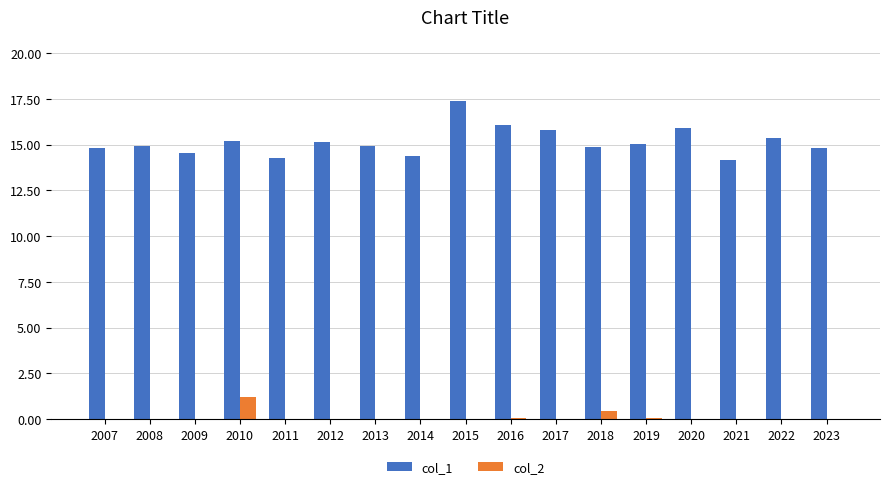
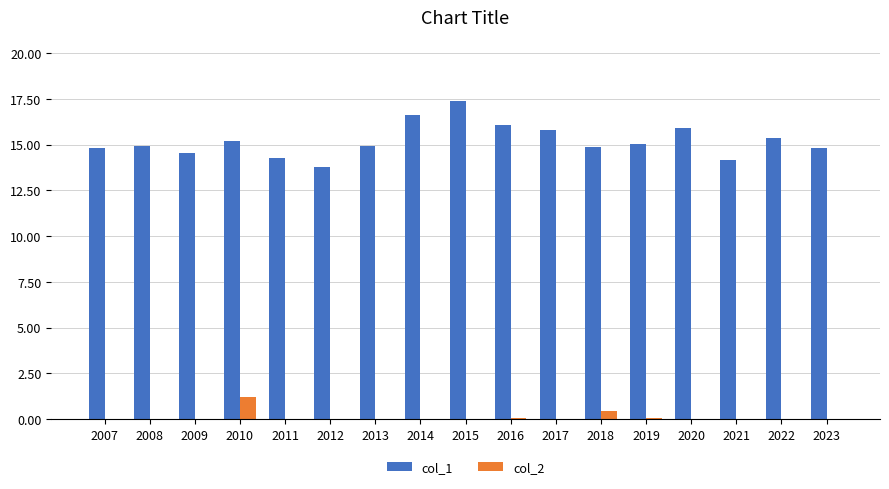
col_1, 2012: 15.2 -> 13.8
col_1, 2014: 14.4 -> 16.6
